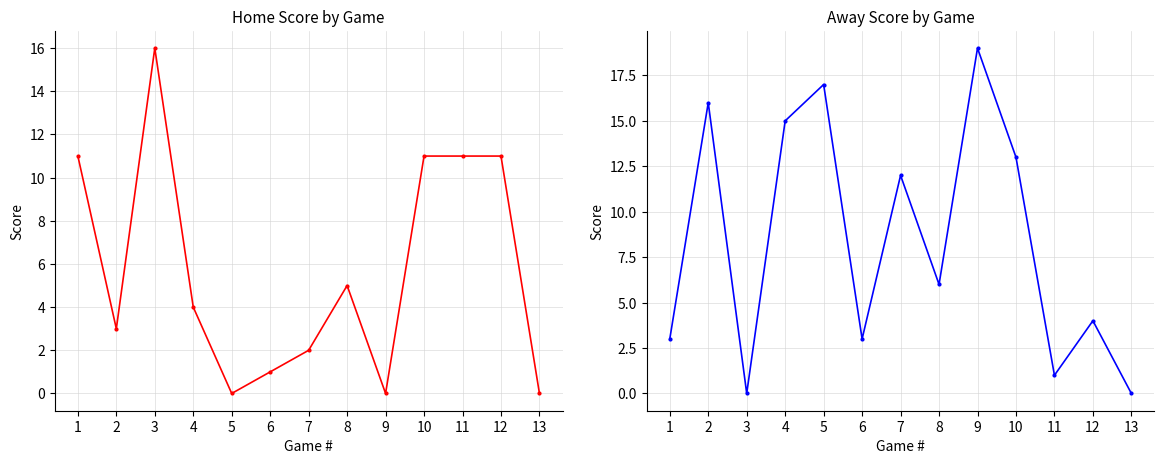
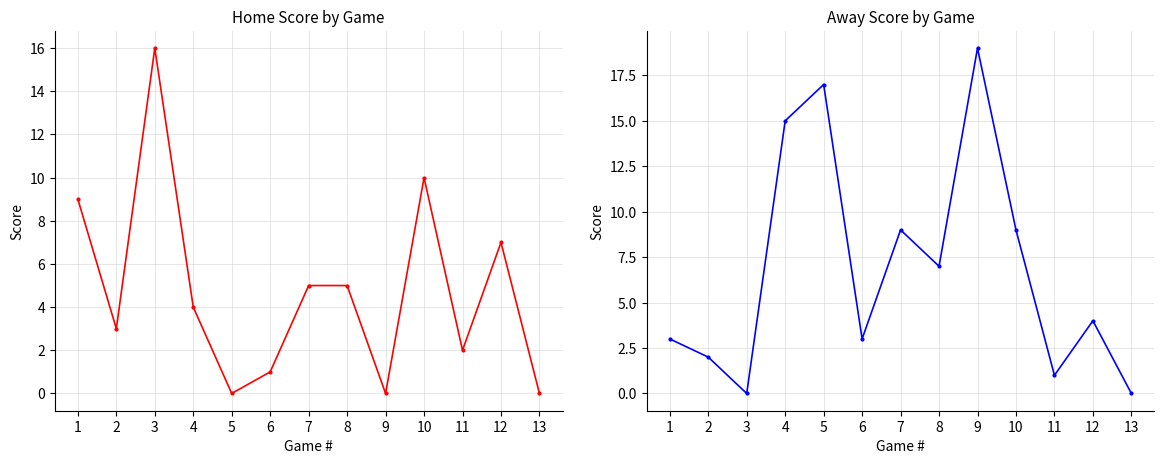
Home Score by Game, 1: 11 -> 9
Home Score by Game, 7: 2 -> 5
Home Score by Game, 10: 11 -> 10
Home Score by Game, 11: 11 -> 2
Home Score by Game, 12: 11 -> 7
Away Score by Game, 2: 16 -> 2
Away Score by Game, 7: 12 -> 9
Away Score by Game, 8: 6 -> 7
Away Score by Game, 10: 13 -> 9
